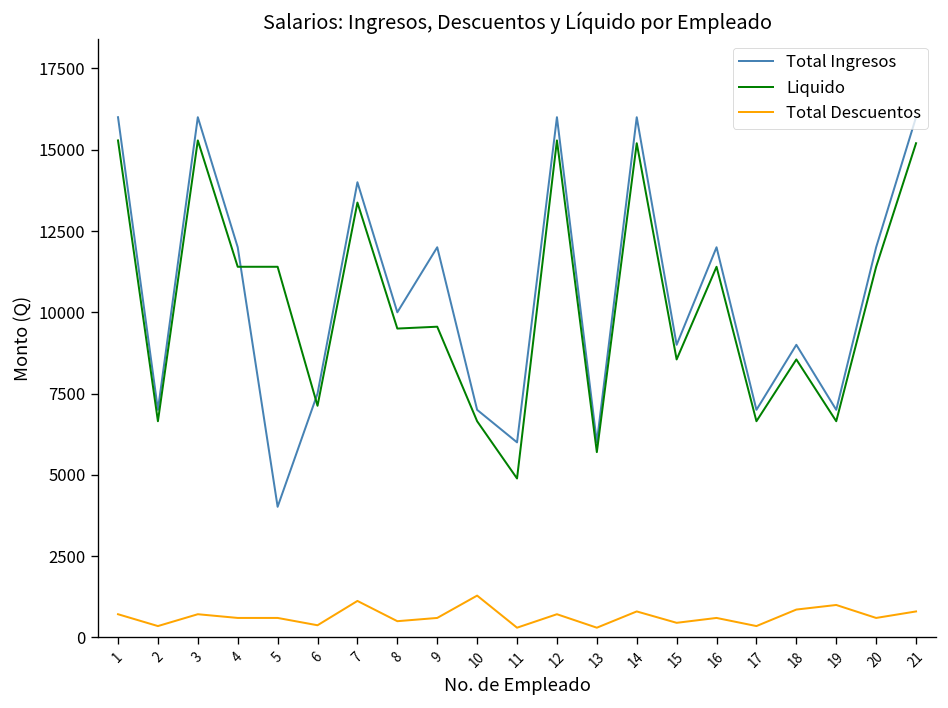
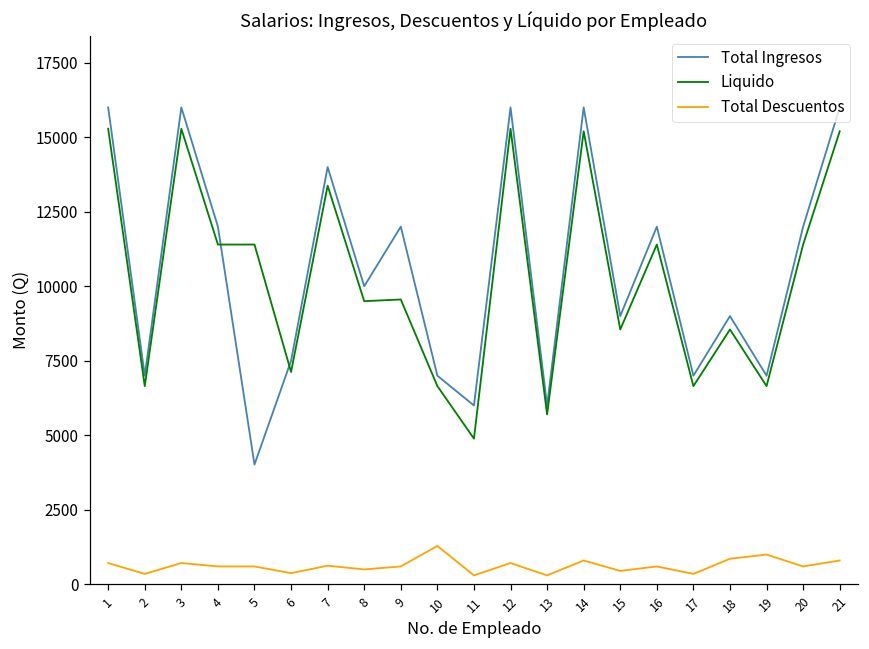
Total Descuentos, 7: 1100 -> 600
